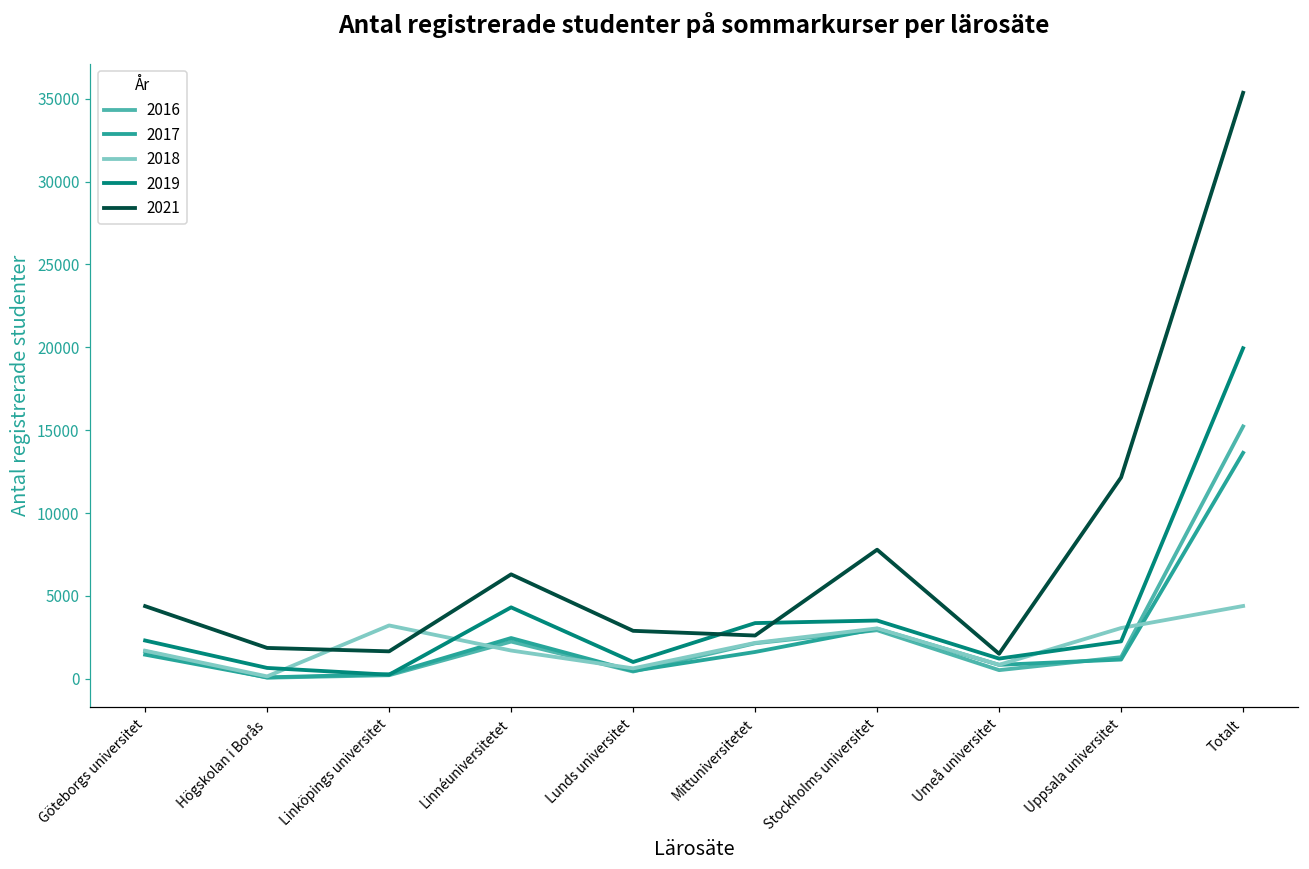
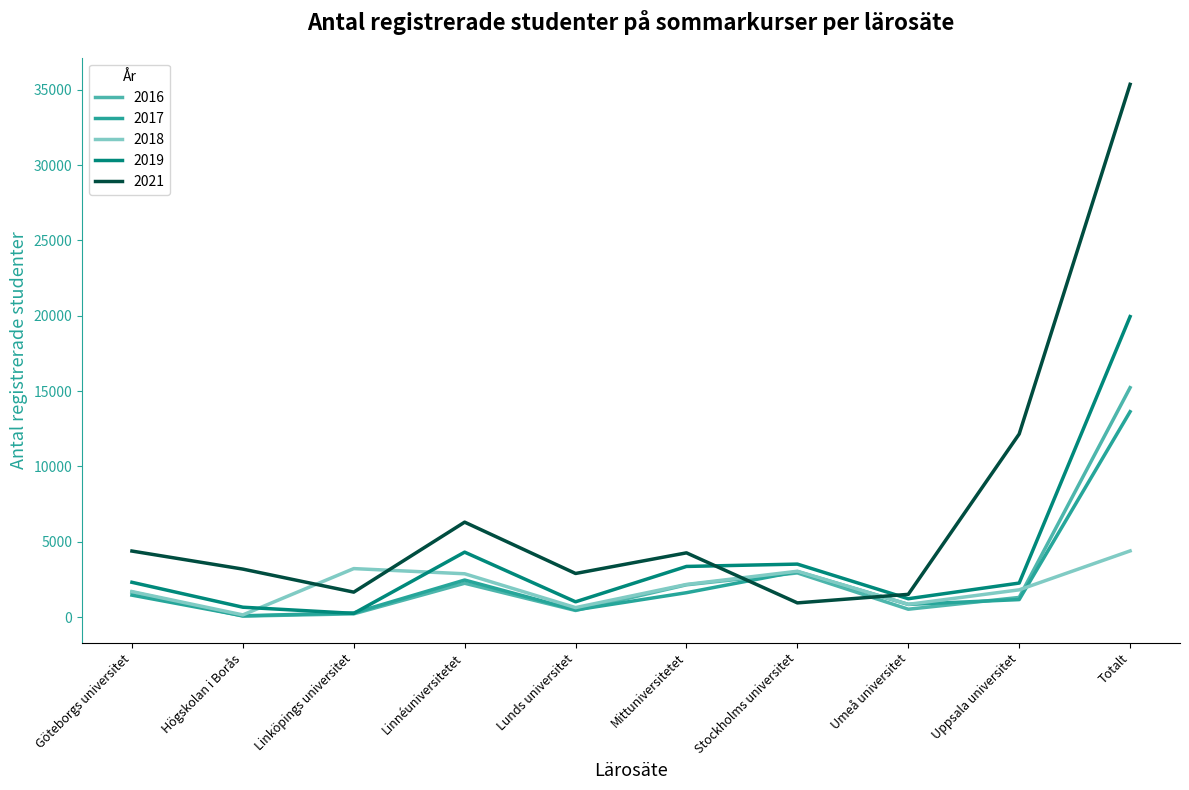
2021, Högskolan i Borås: 1900 -> 3200
2018, Linnéuniversitetet: 1700 -> 2900
2021, Mittuniversitetet: 2600 -> 4300
2021, Stockholms universitet: 7800 -> 900
2018, Uppsala universitet: 3100 -> 1800
